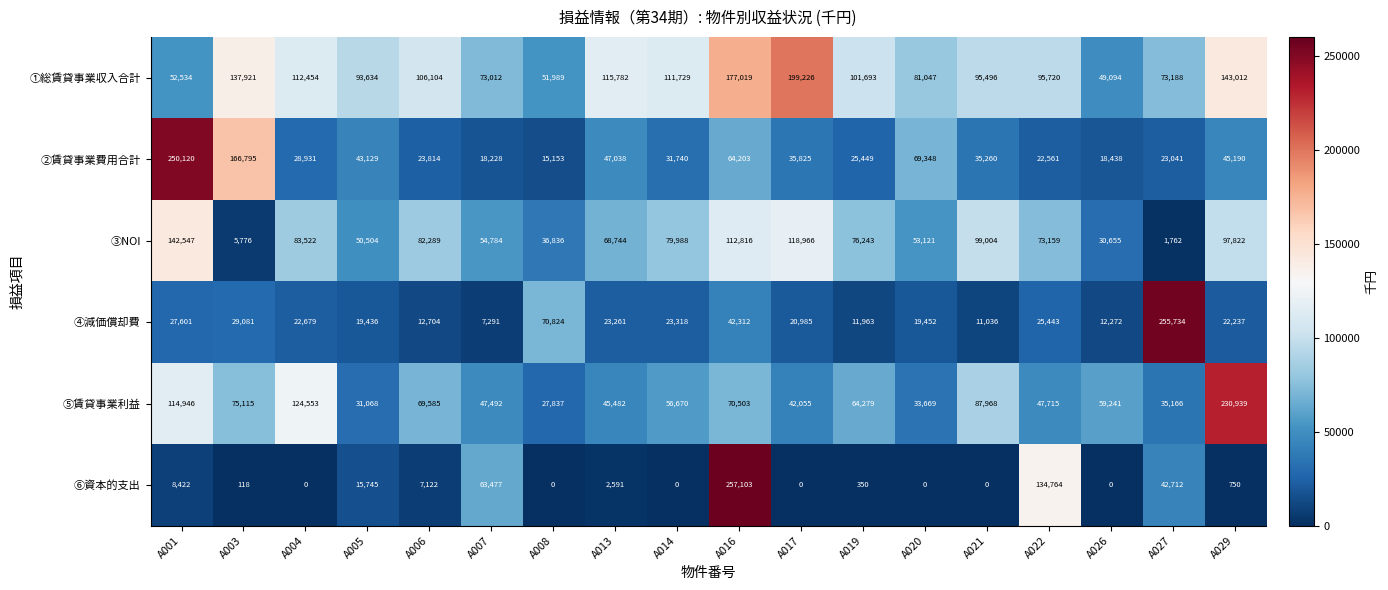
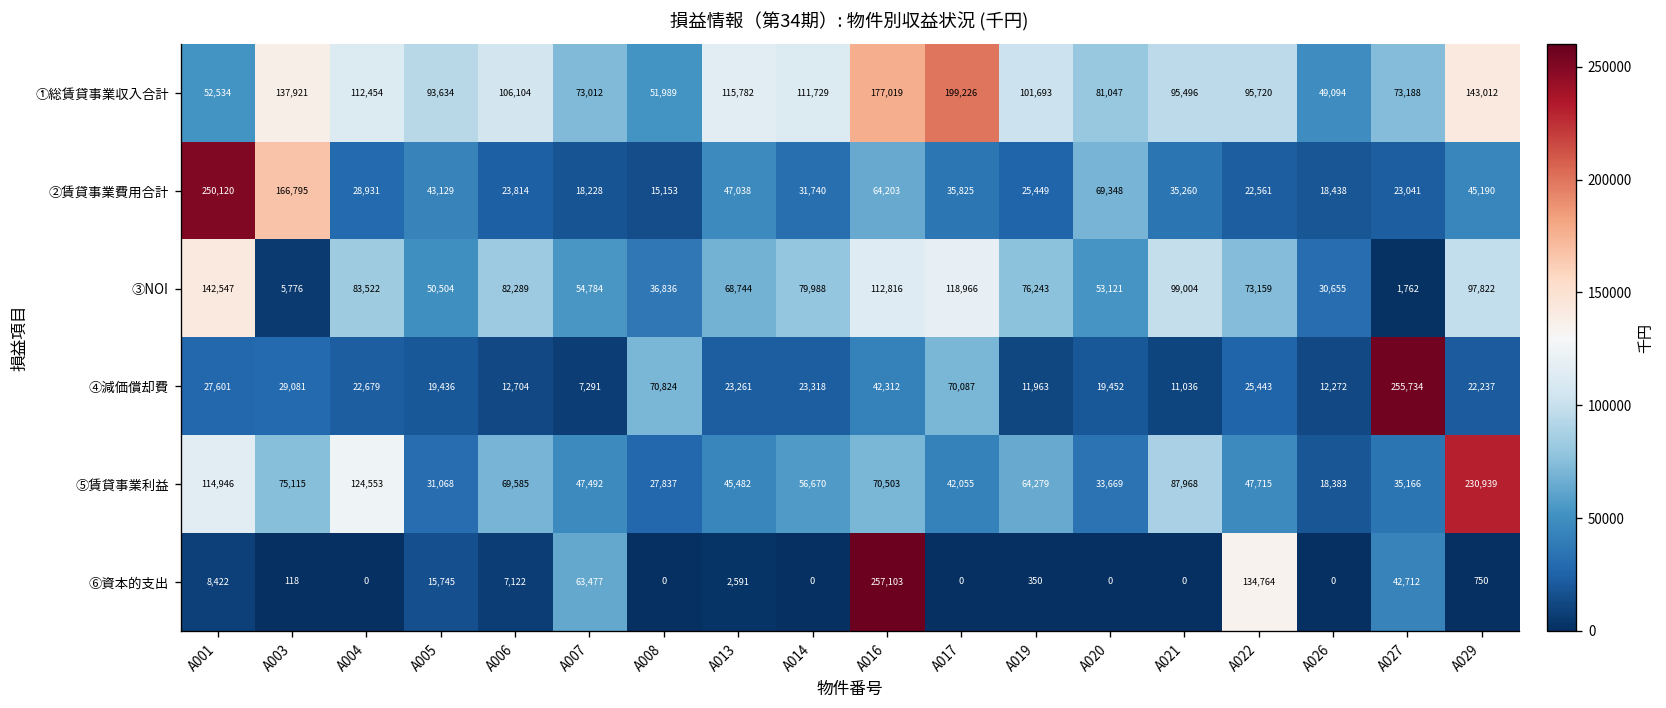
④減価償却費, A017: 20,985 -> 70,087
⑤賃貸事業利益, A026: 59,241 -> 18,383
